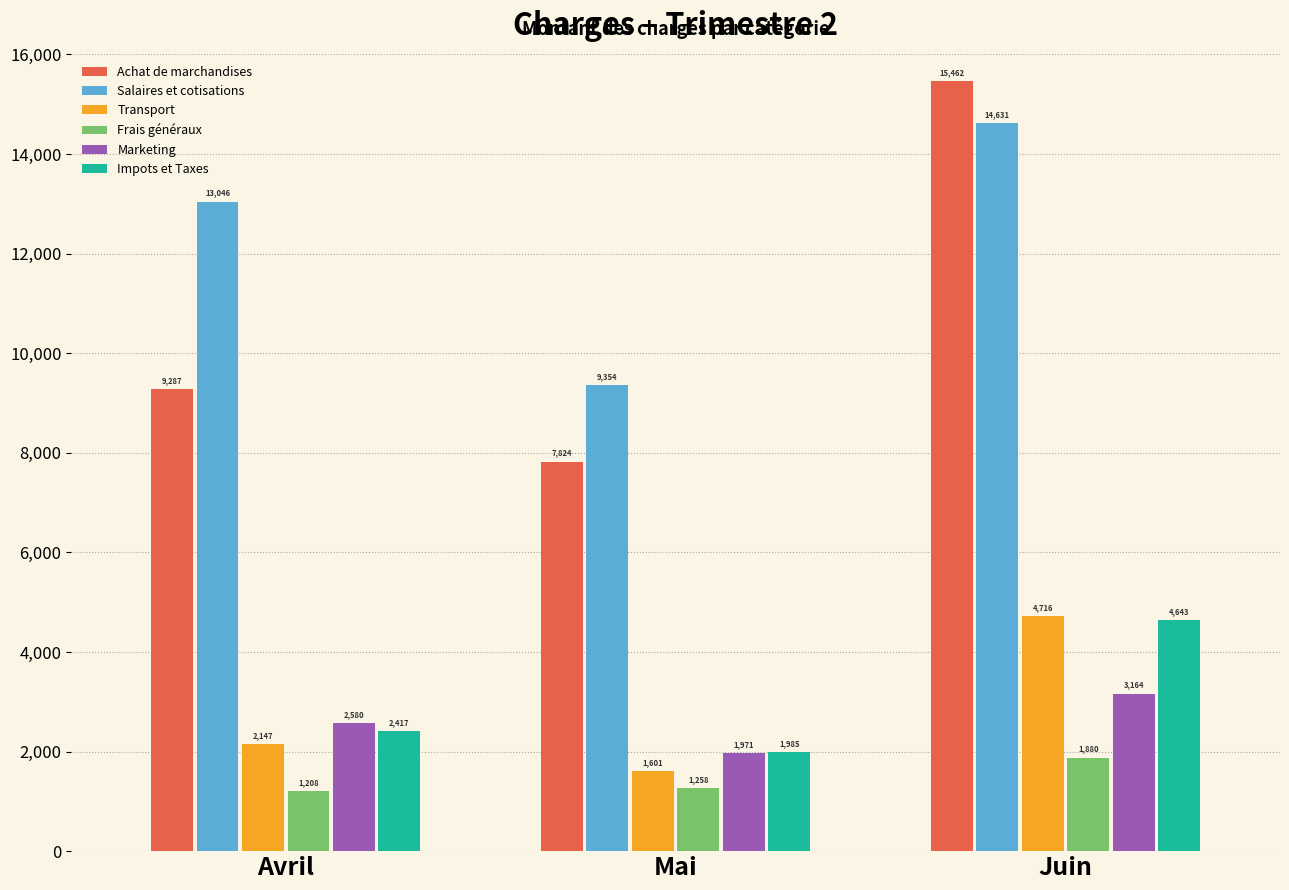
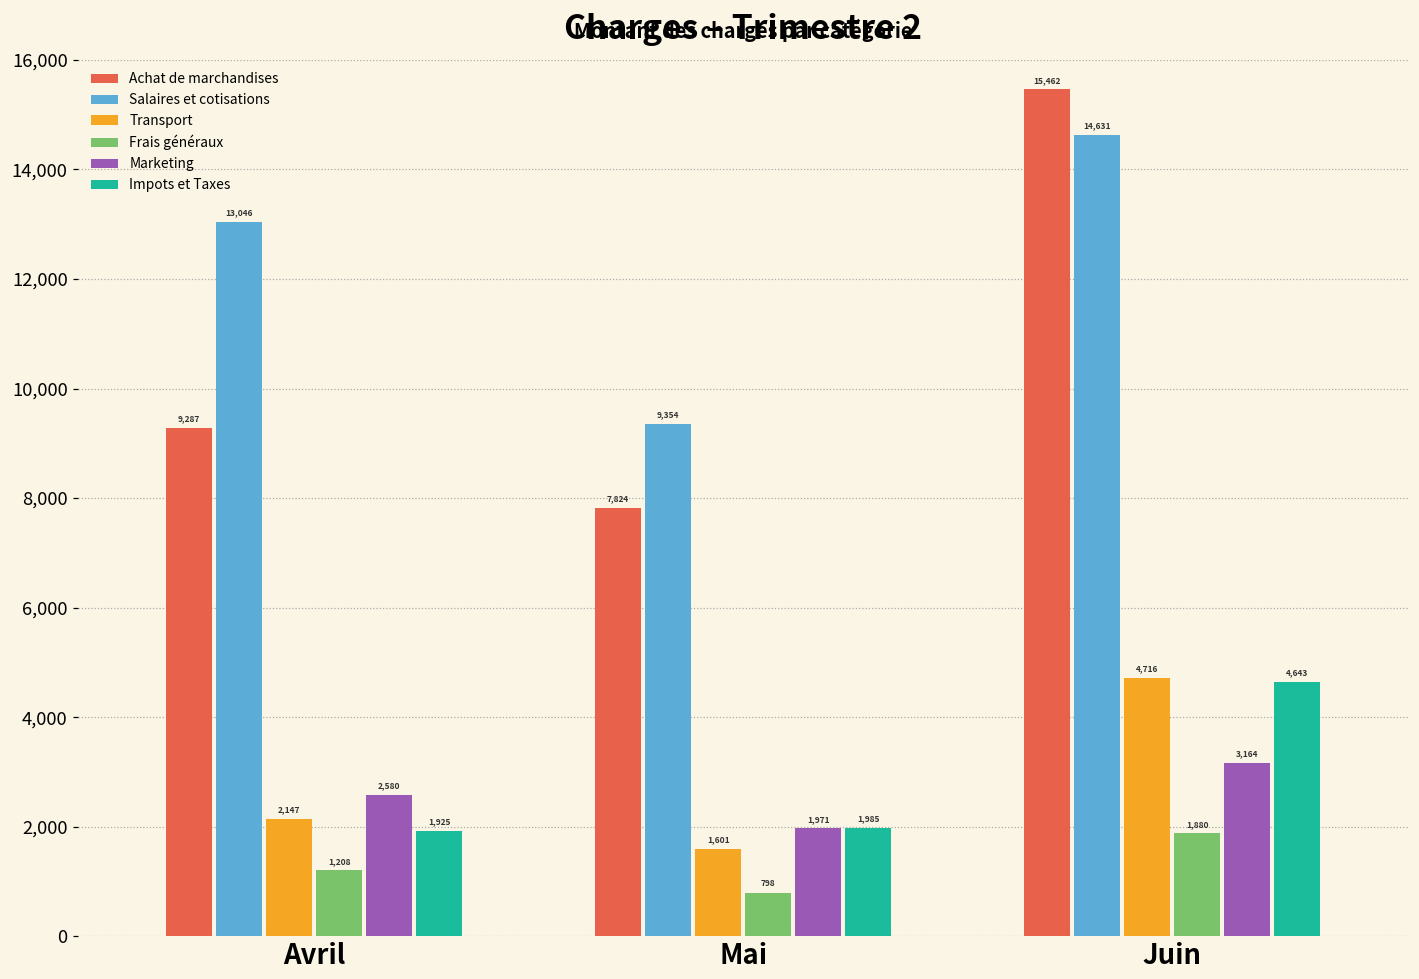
Impots et Taxes, Avril: 2,417 -> 1,925
Frais généraux, Mai: 1,258 -> 798
